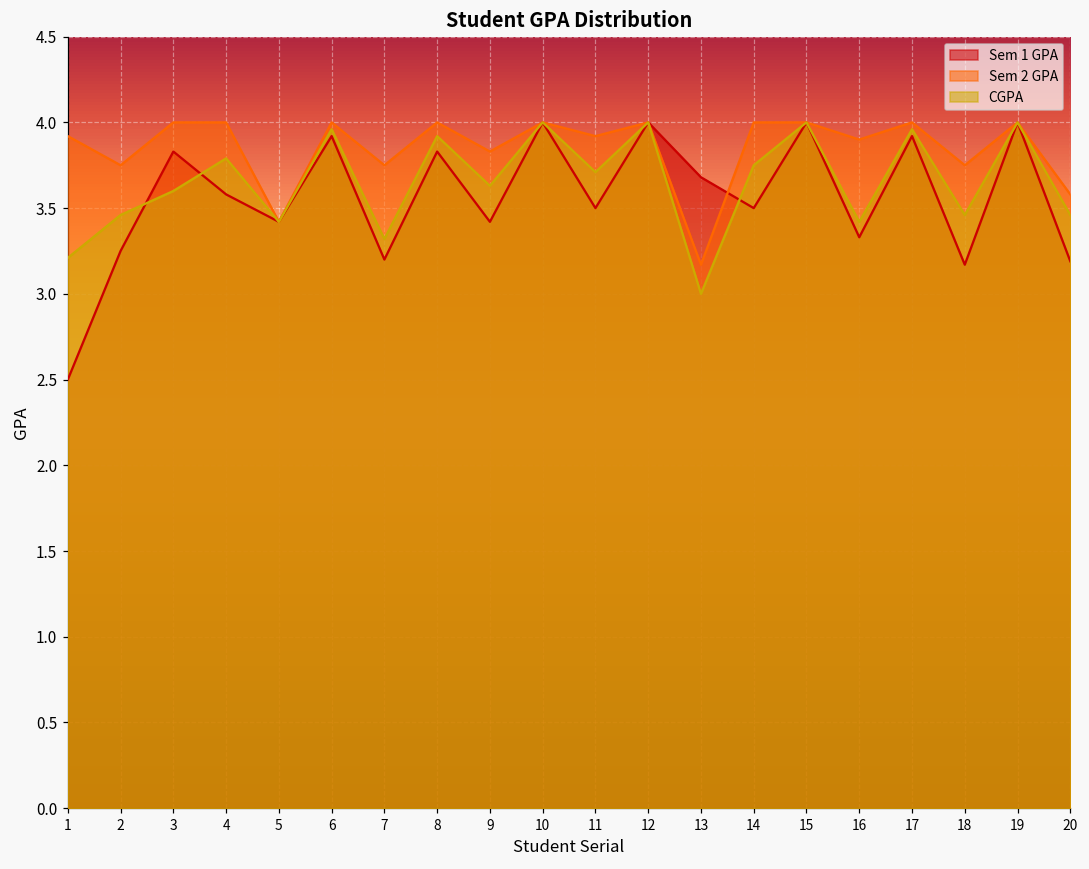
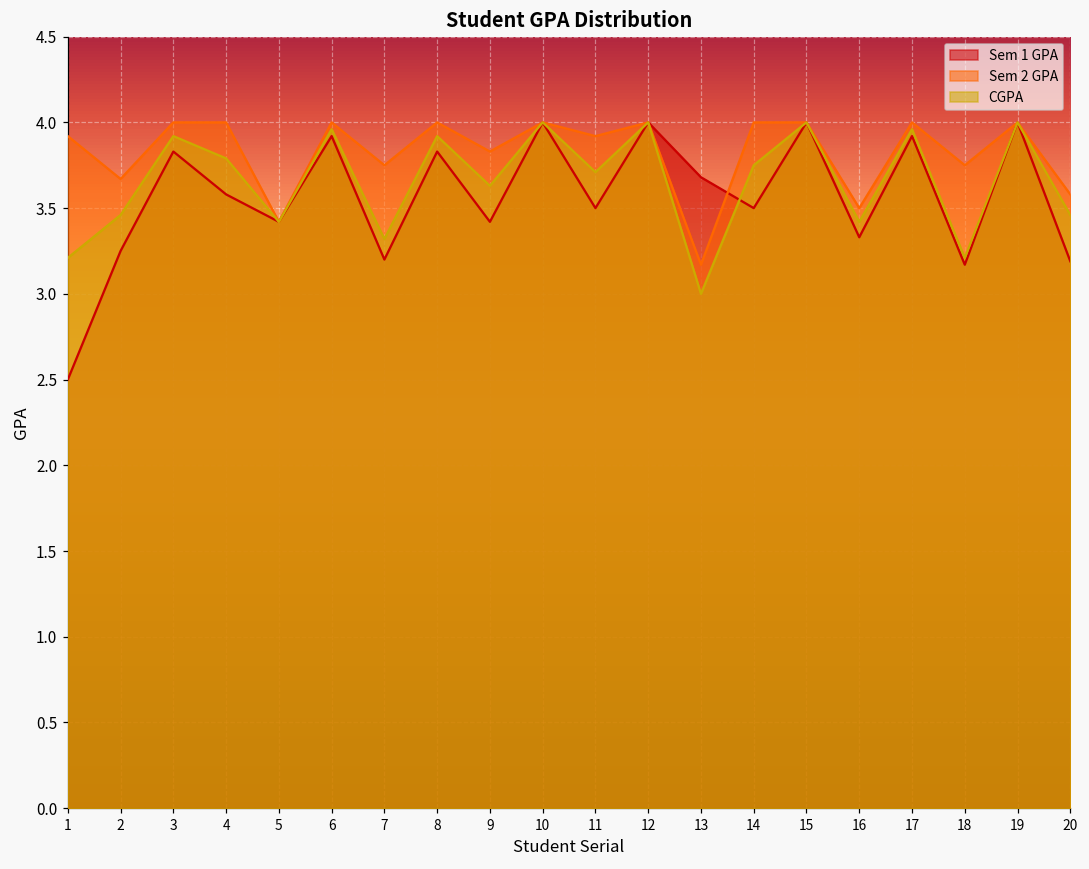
Sem 2 GPA, 2: 3.75 -> 3.67
CGPA, 3: 3.60 -> 3.92
Sem 2 GPA, 16: 3.9 -> 3.5
CGPA, 18: 3.46 -> 3.21
